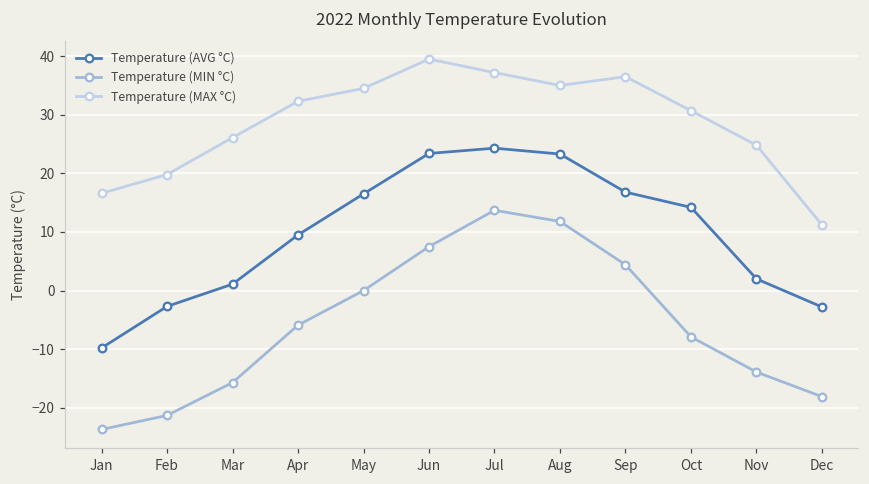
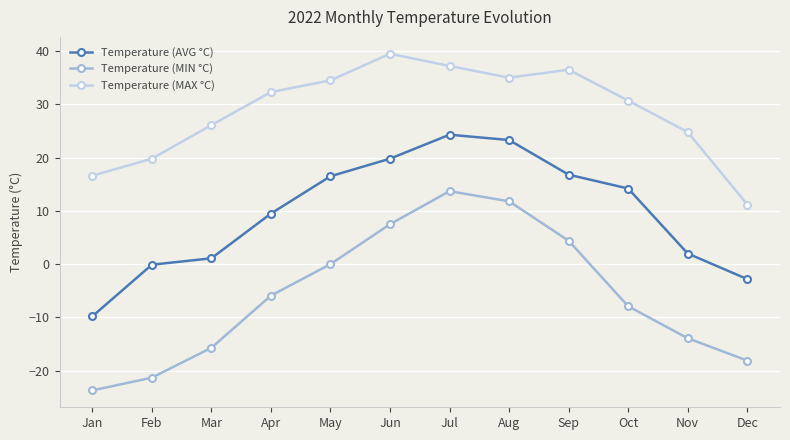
Temperature (AVG °C), Feb: -3 -> 0
Temperature (AVG °C), Jun: 23 -> 20
